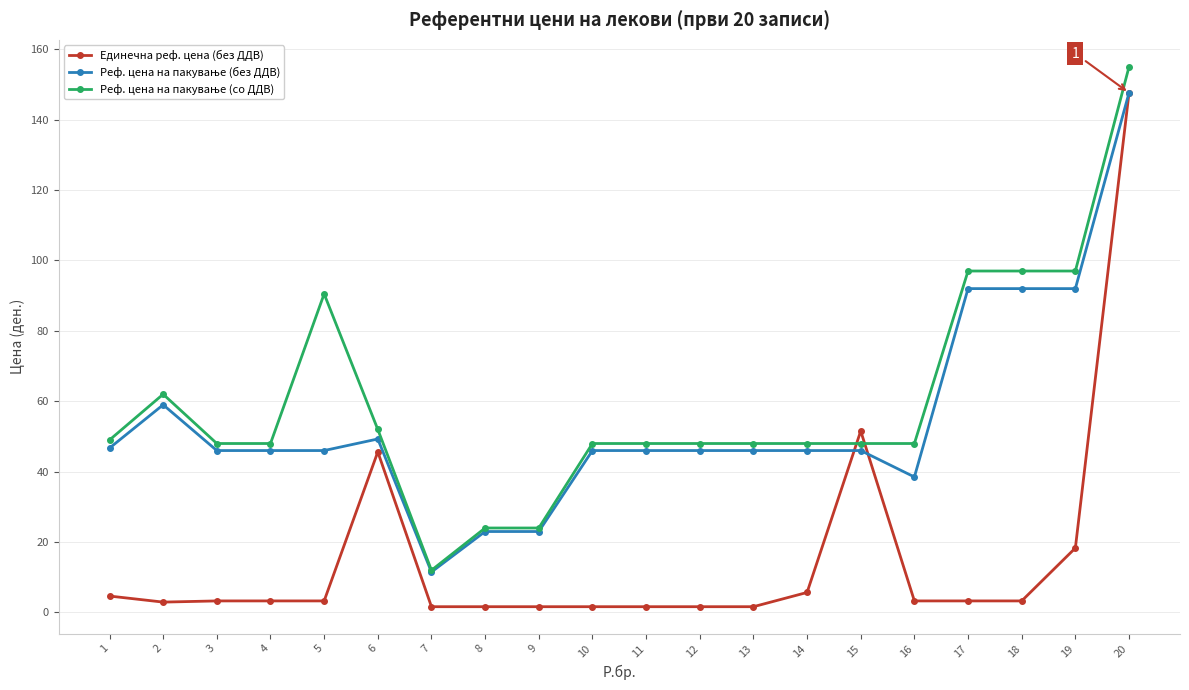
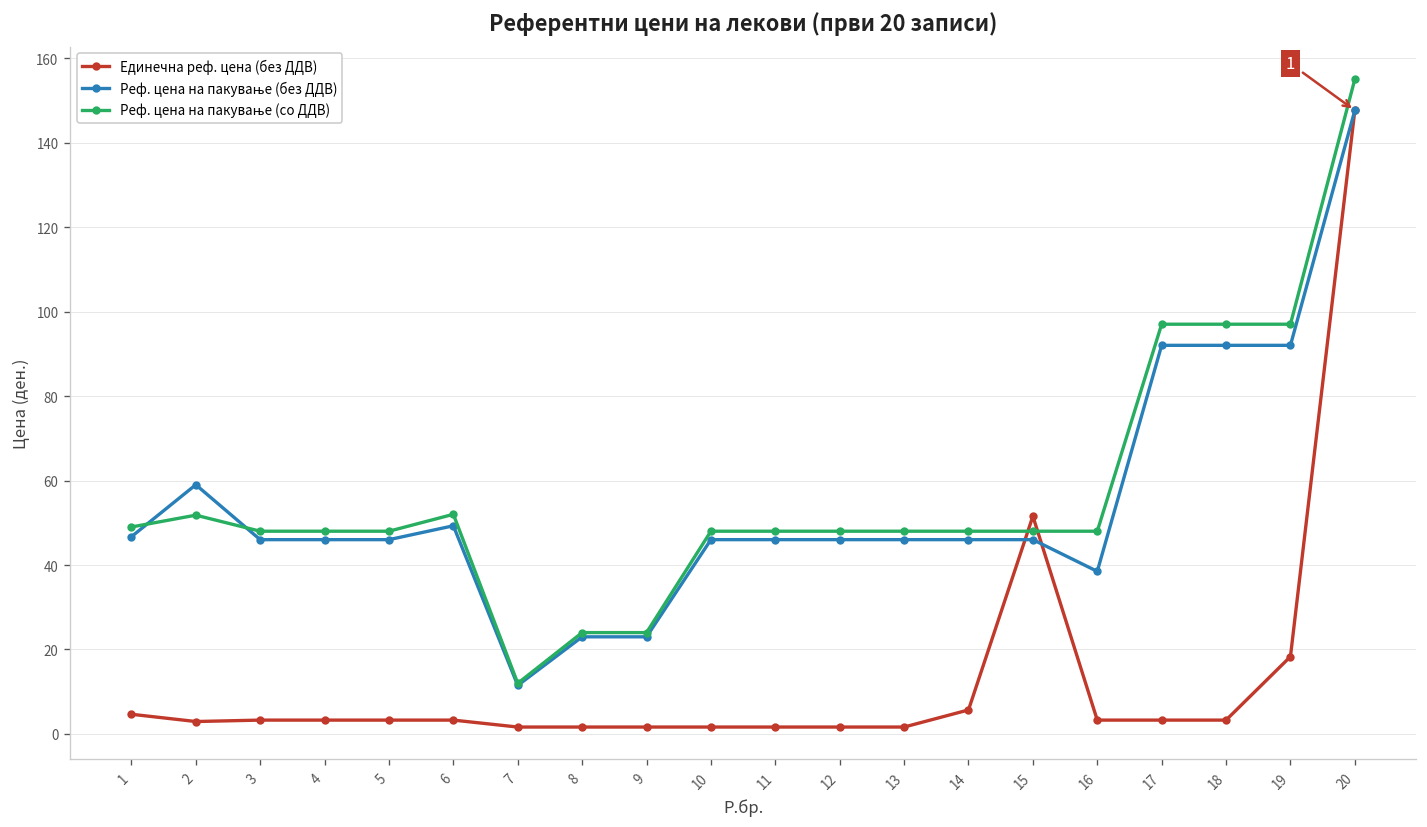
Реф. цена на пакување (со ДДВ), 2: 62 -> 52
Реф. цена на пакување (со ДДВ), 5: 91 -> 48
Единечна реф. цена (без ДДВ), 6: 46 -> 3
